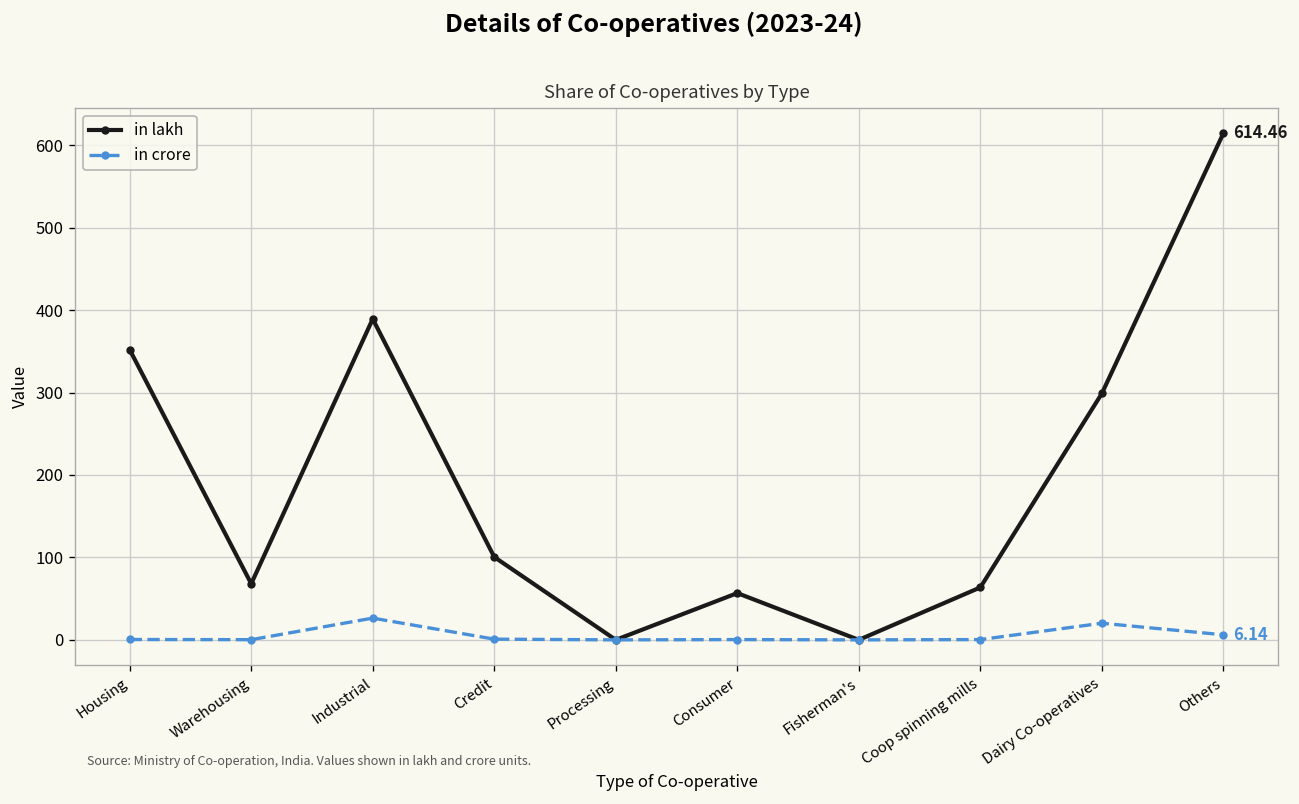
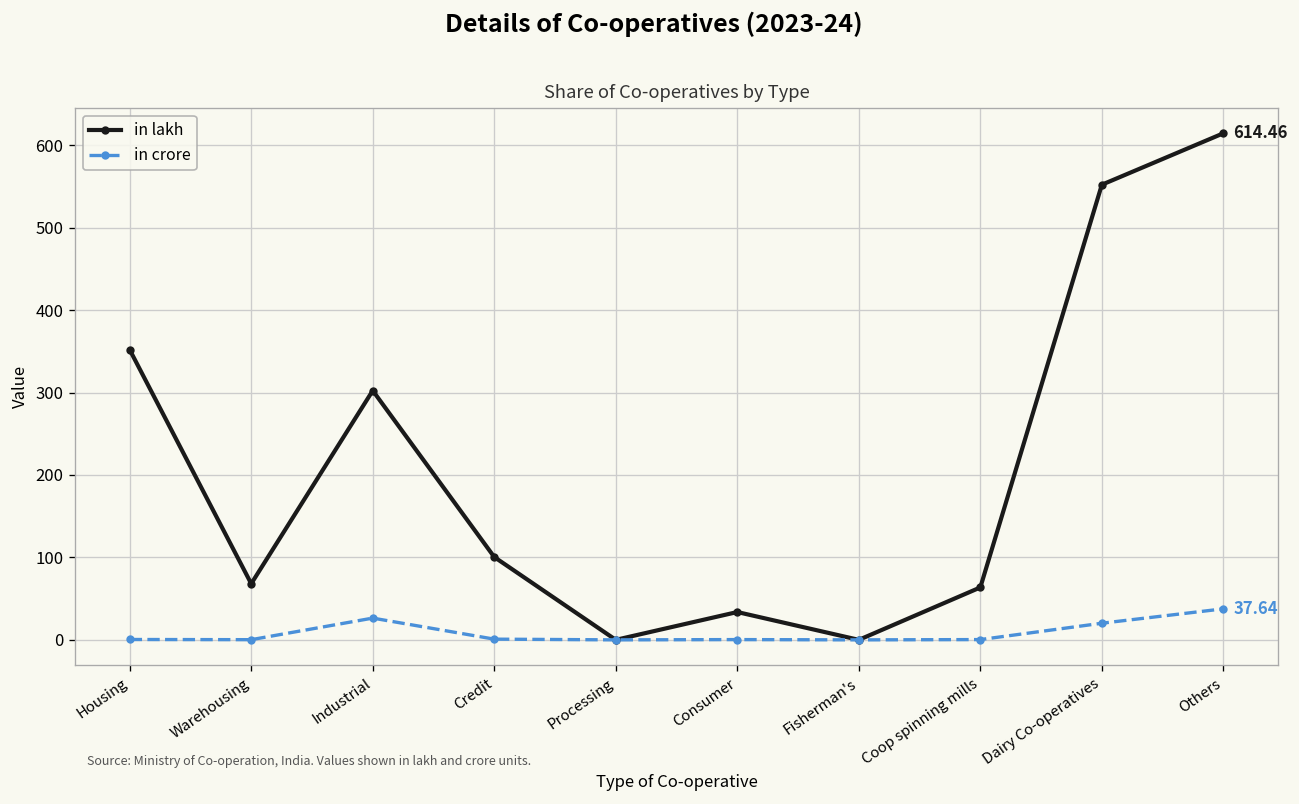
in lakh, Industrial: 390 -> 300
in lakh, Consumer: 60 -> 30
in lakh, Dairy Co-operatives: 300 -> 550
in crore, Others: 6.14 -> 37.64
